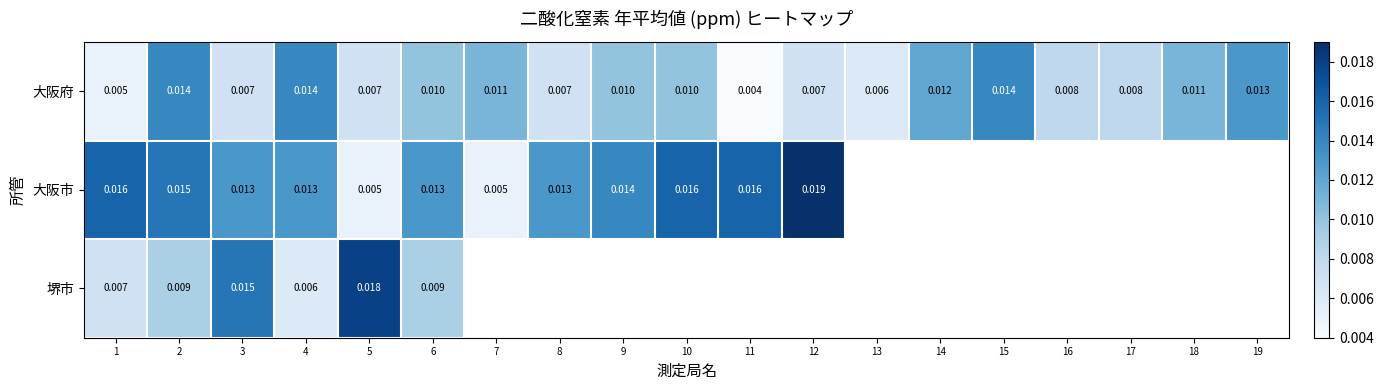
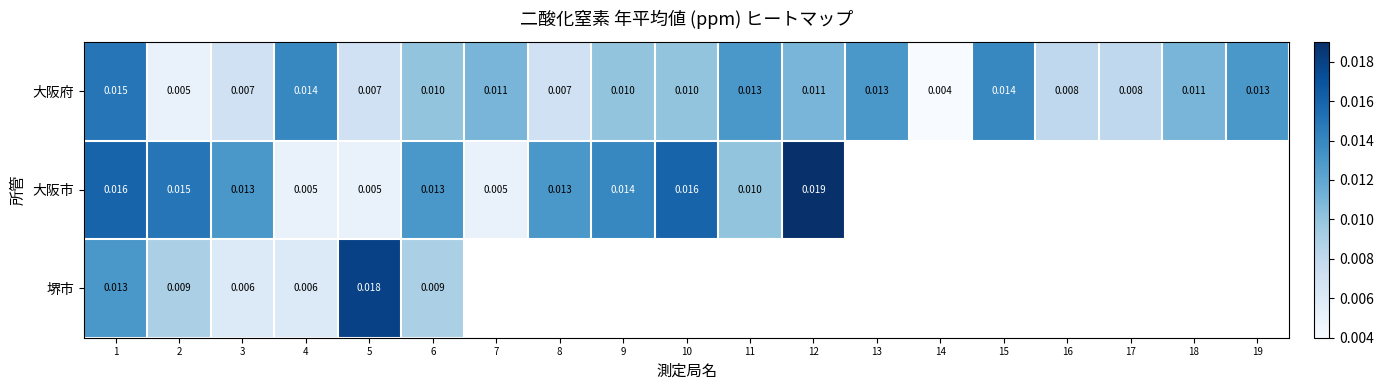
大阪府, 1: 0.005 -> 0.015
大阪府, 2: 0.014 -> 0.005
大阪府, 11: 0.004 -> 0.013
大阪府, 12: 0.007 -> 0.011
大阪府, 13: 0.006 -> 0.013
大阪府, 14: 0.012 -> 0.004
大阪市, 4: 0.013 -> 0.005
大阪市, 11: 0.016 -> 0.010
堺市, 1: 0.007 -> 0.013
堺市, 3: 0.015 -> 0.006
